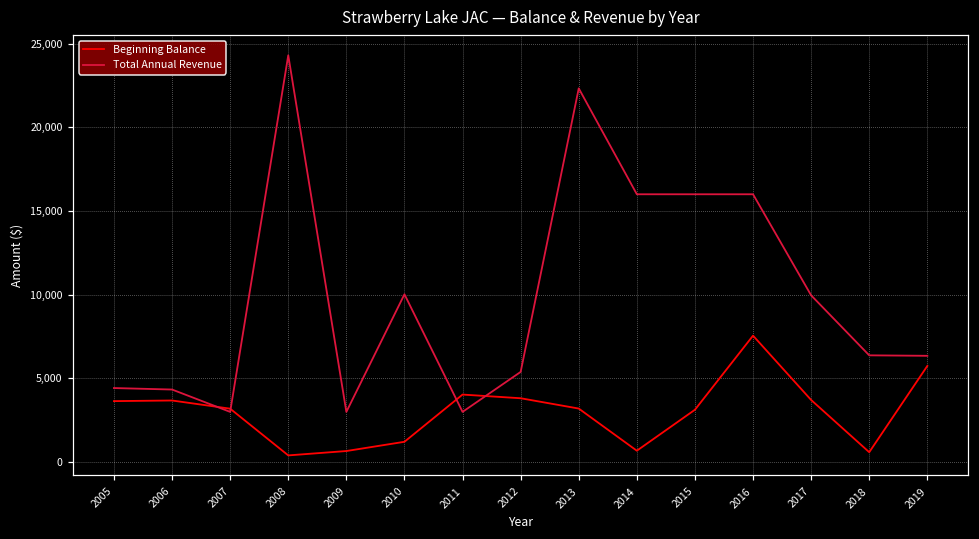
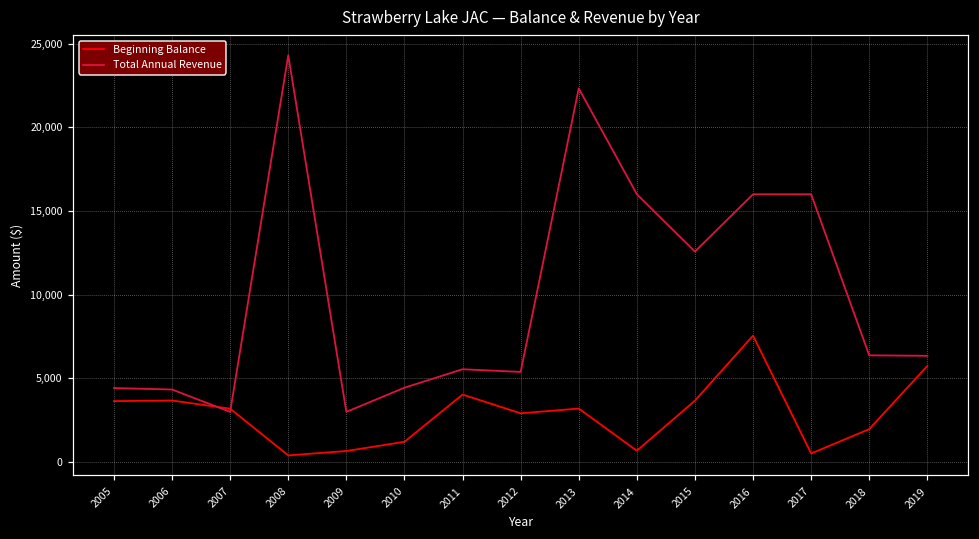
Total Annual Revenue, 2010: 10,000 -> 4,400
Total Annual Revenue, 2011: 3,000 -> 5,500
Beginning Balance, 2012: 3,800 -> 2,900
Beginning Balance, 2015: 3,100 -> 3,700
Total Annual Revenue, 2015: 16,000 -> 12,600
Beginning Balance, 2017: 3,700 -> 500
Total Annual Revenue, 2017: 10,000 -> 16,000
Beginning Balance, 2018: 600 -> 2,000
